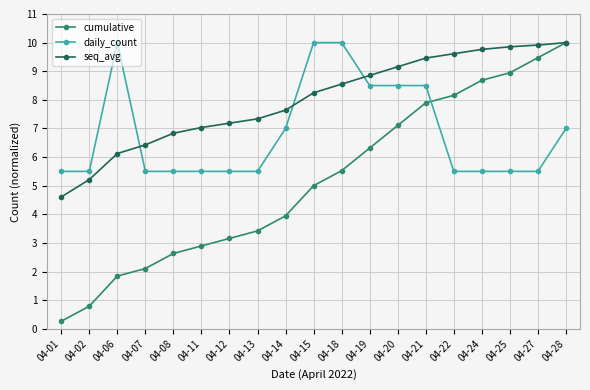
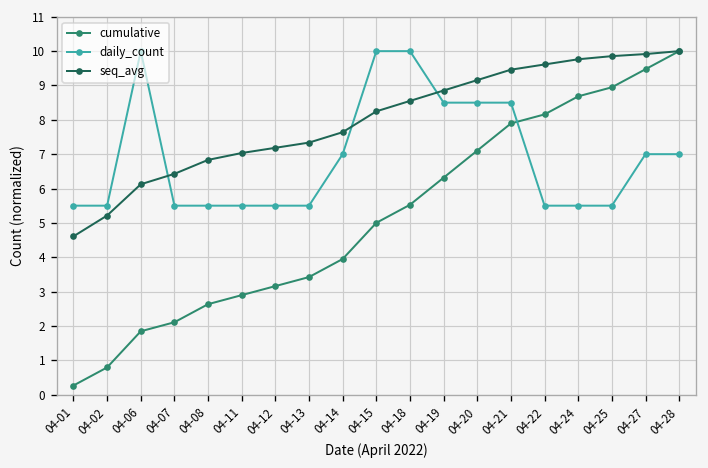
daily_count, 04-27: 5.5 -> 7.0
